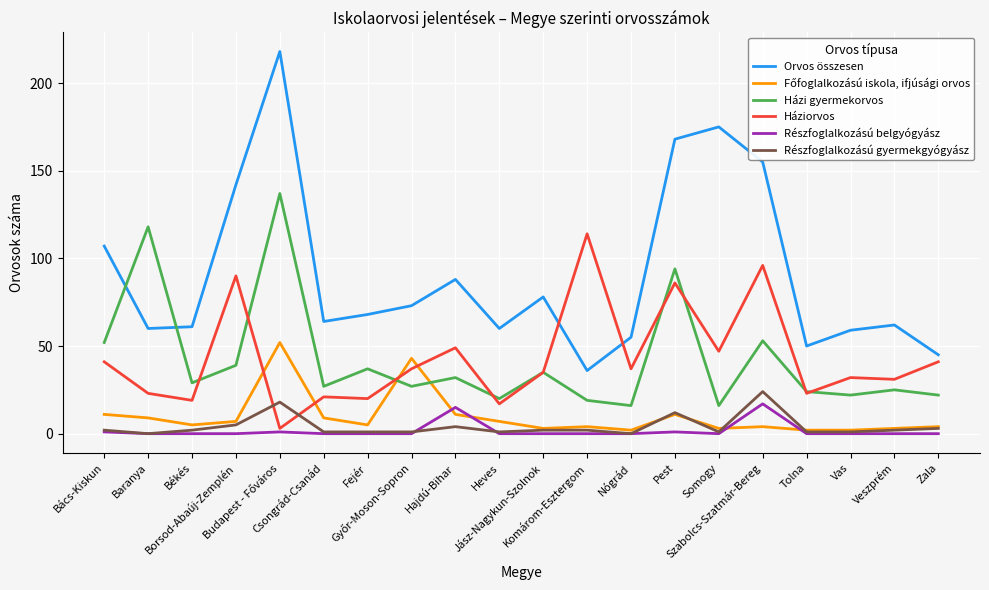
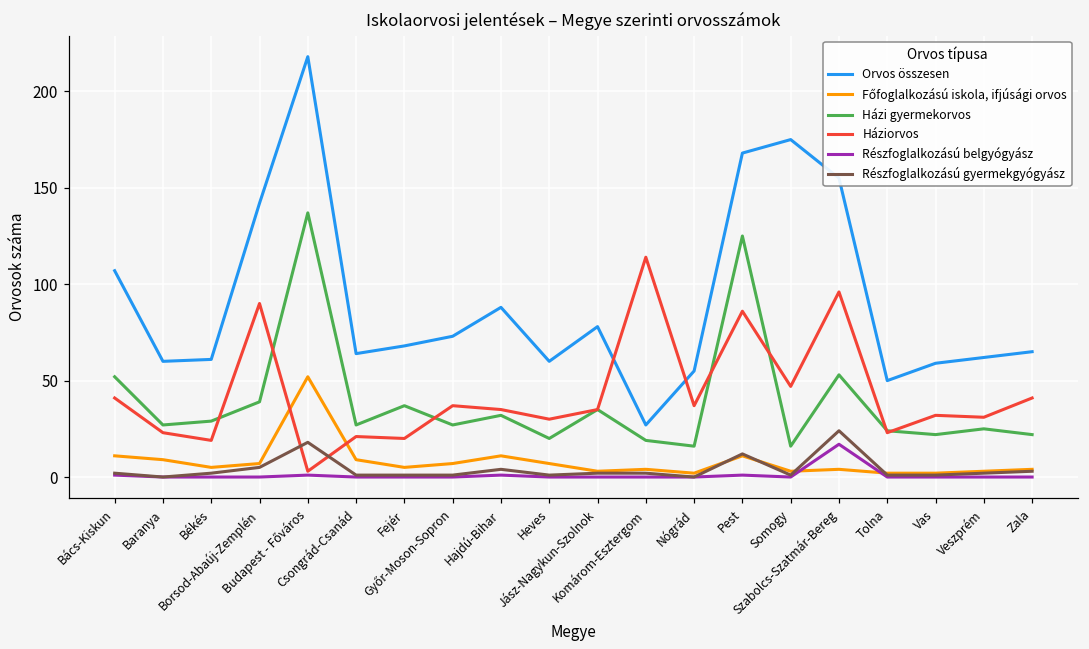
Házi gyermekorvos, Baranya: 118 -> 27
Főfoglalkozású iskola, ifjúsági orvos, Győr-Moson-Sopron: 43 -> 7
Háziorvos, Hajdú-Bihar: 49 -> 35
Részfoglalkozású belgyógyász, Hajdú-Bihar: 15 -> 1
Háziorvos, Heves: 17 -> 30
Orvos összesen, Komárom-Esztergom: 36 -> 27
Házi gyermekorvos, Pest: 94 -> 125
Orvos összesen, Zala: 45 -> 65
